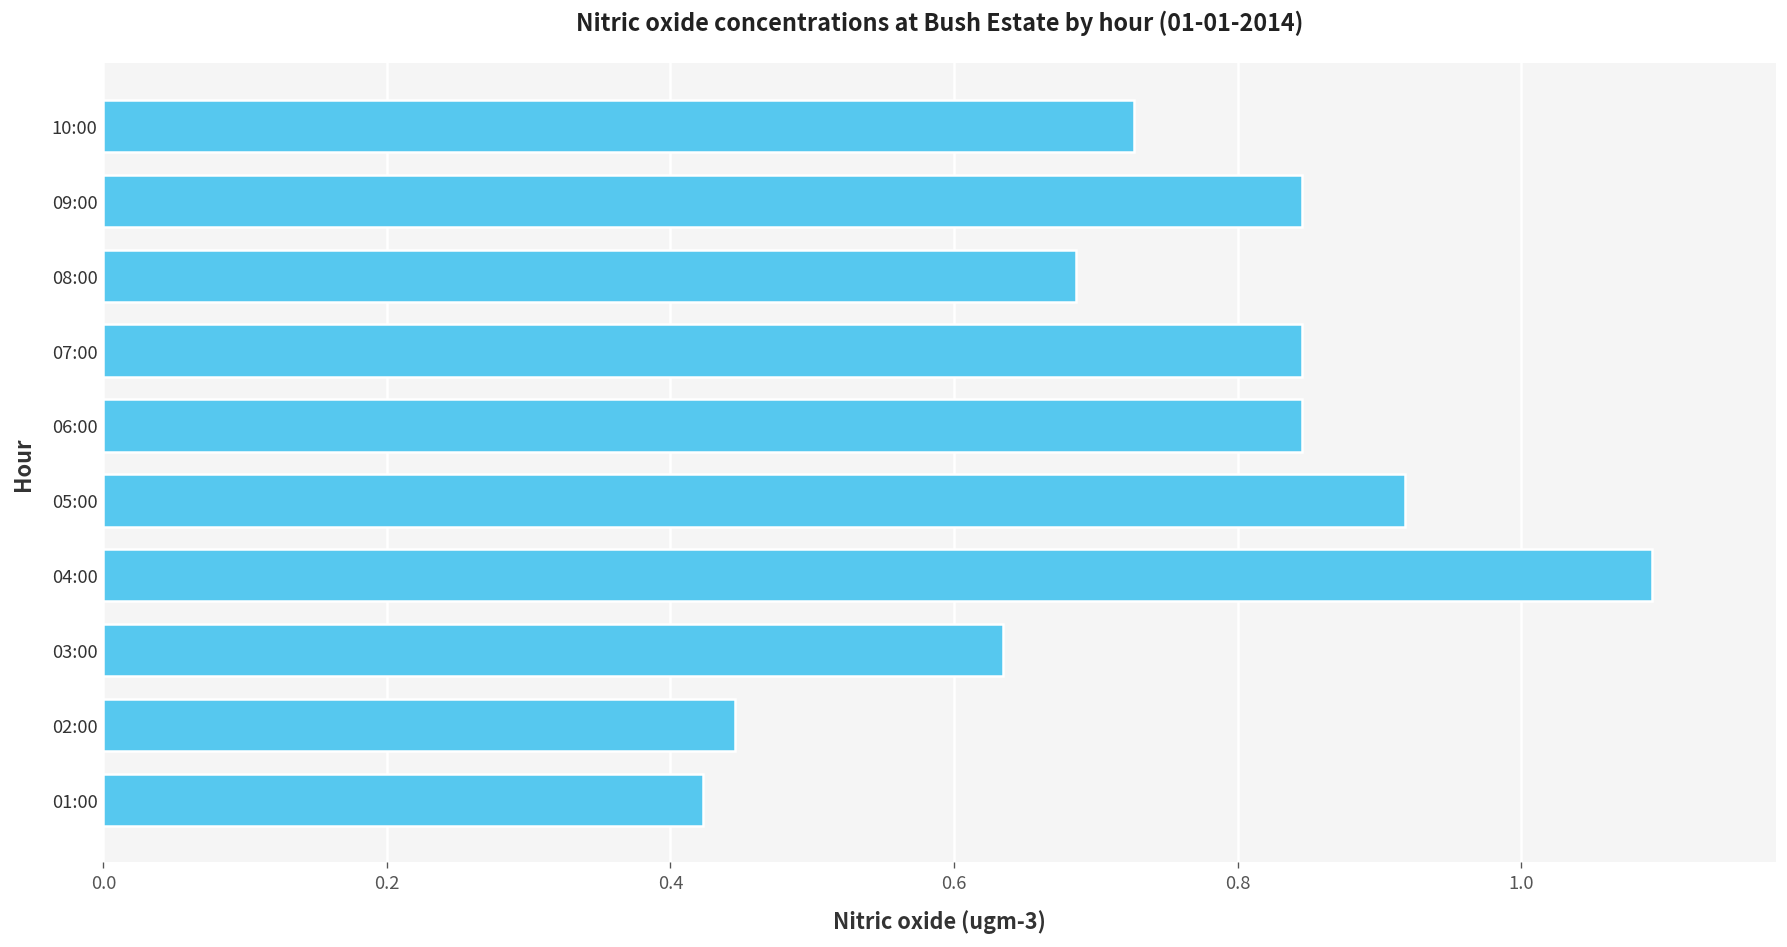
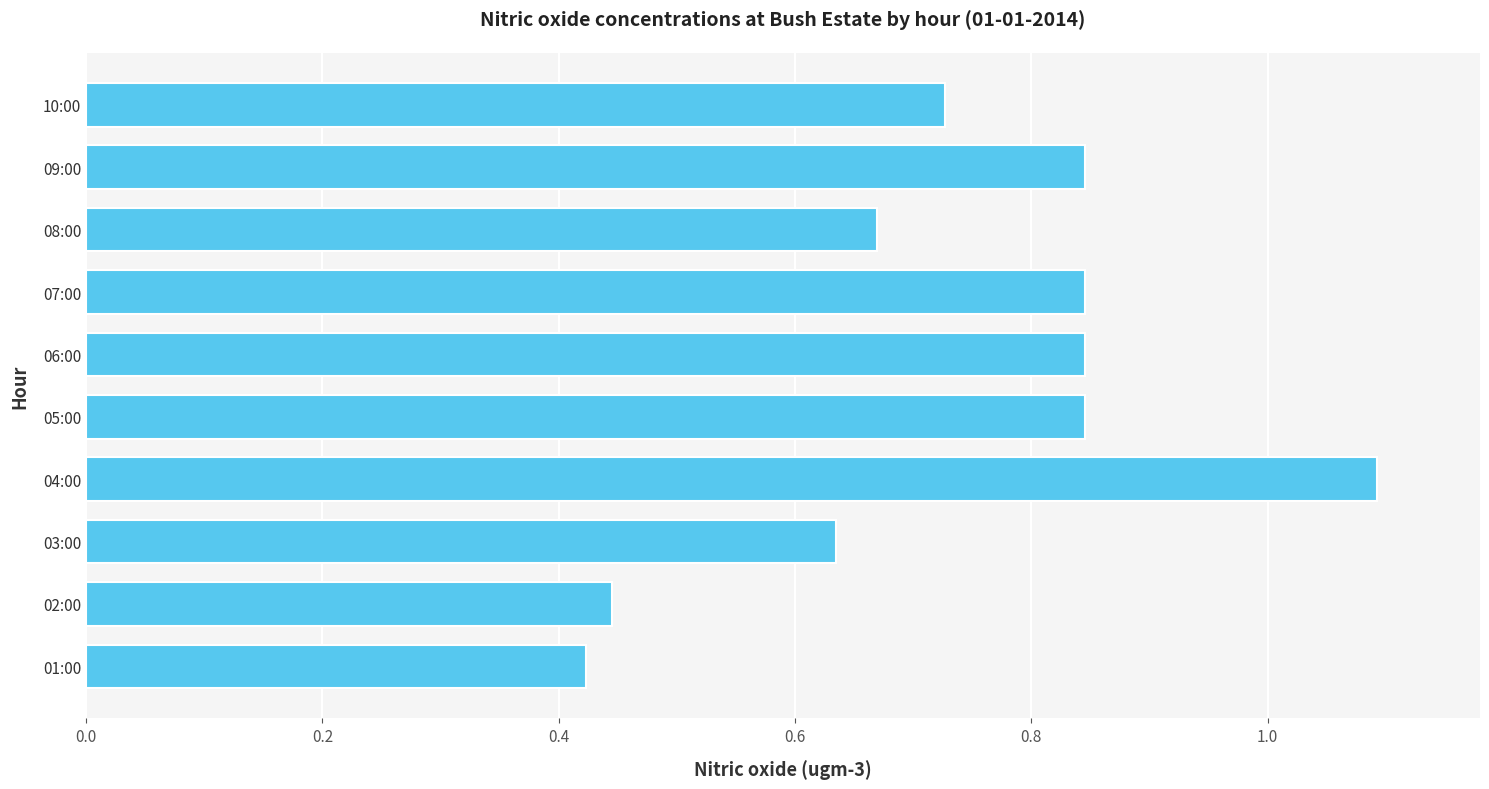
08:00: 0.686 -> 0.669
05:00: 0.918 -> 0.846
